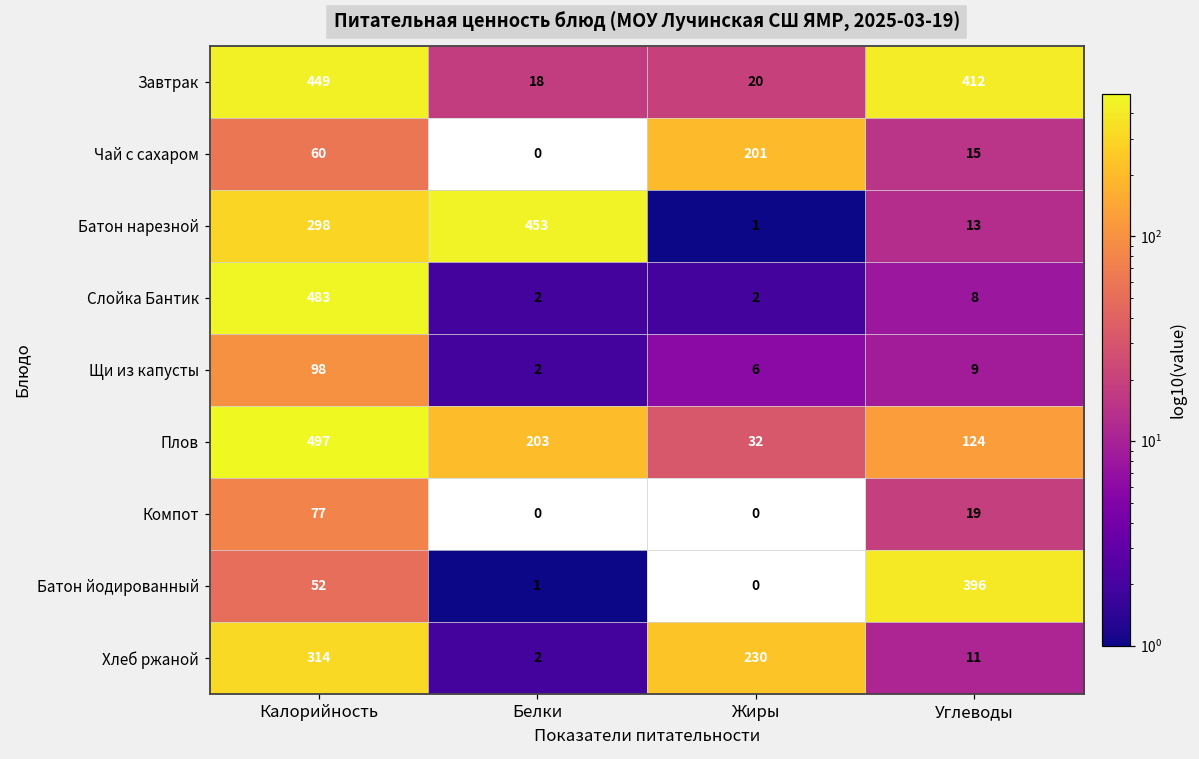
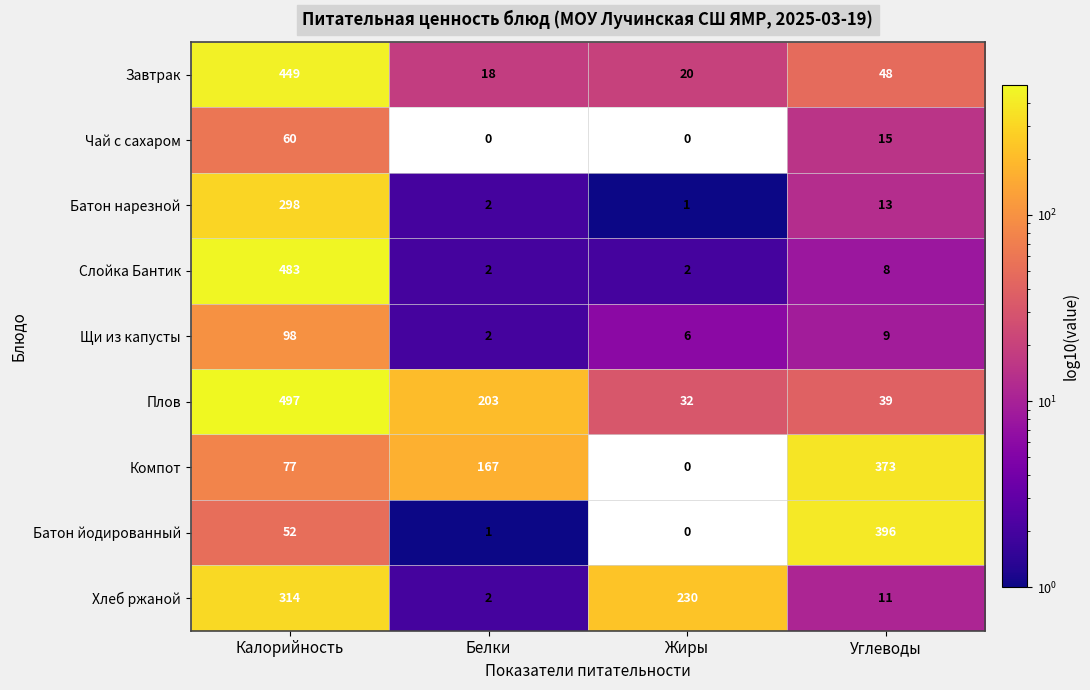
Завтрак, Углеводы: 412 -> 48
Чай с сахаром, Жиры: 201 -> 0
Батон нарезной, Белки: 453 -> 2
Плов, Углеводы: 124 -> 39
Компот, Белки: 0 -> 167
Компот, Углеводы: 19 -> 373
